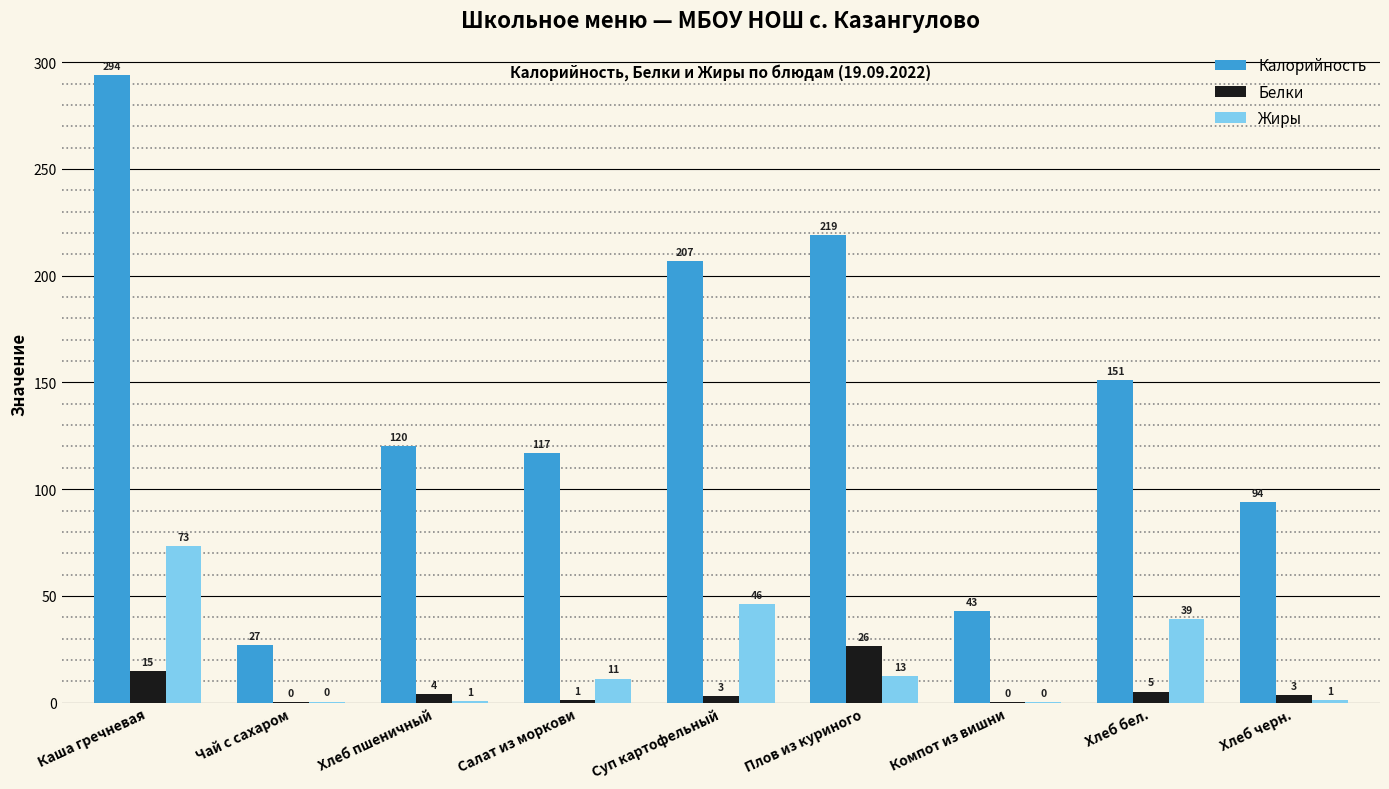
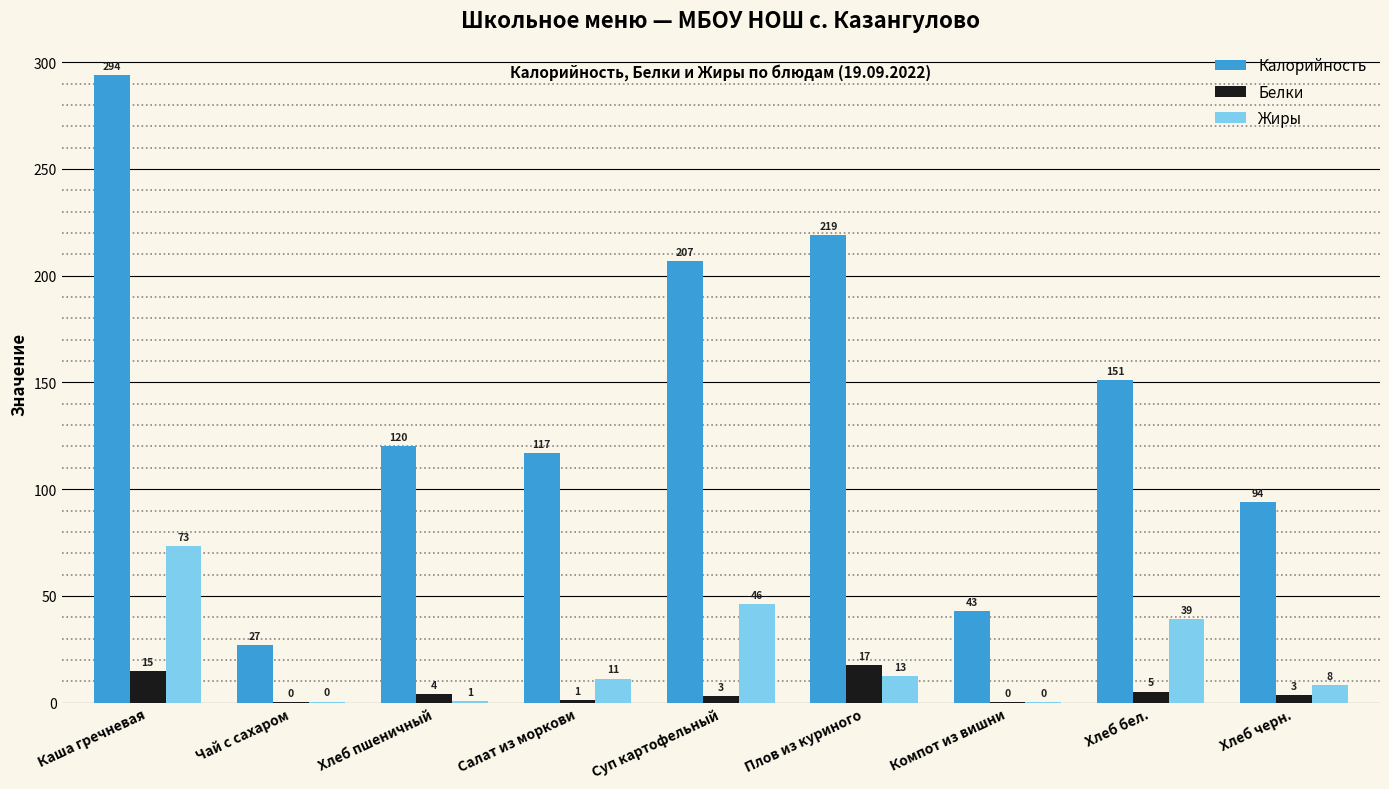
Белки, Плов из куриного: 26 -> 17
Жиры, Хлеб черн.: 1 -> 8
